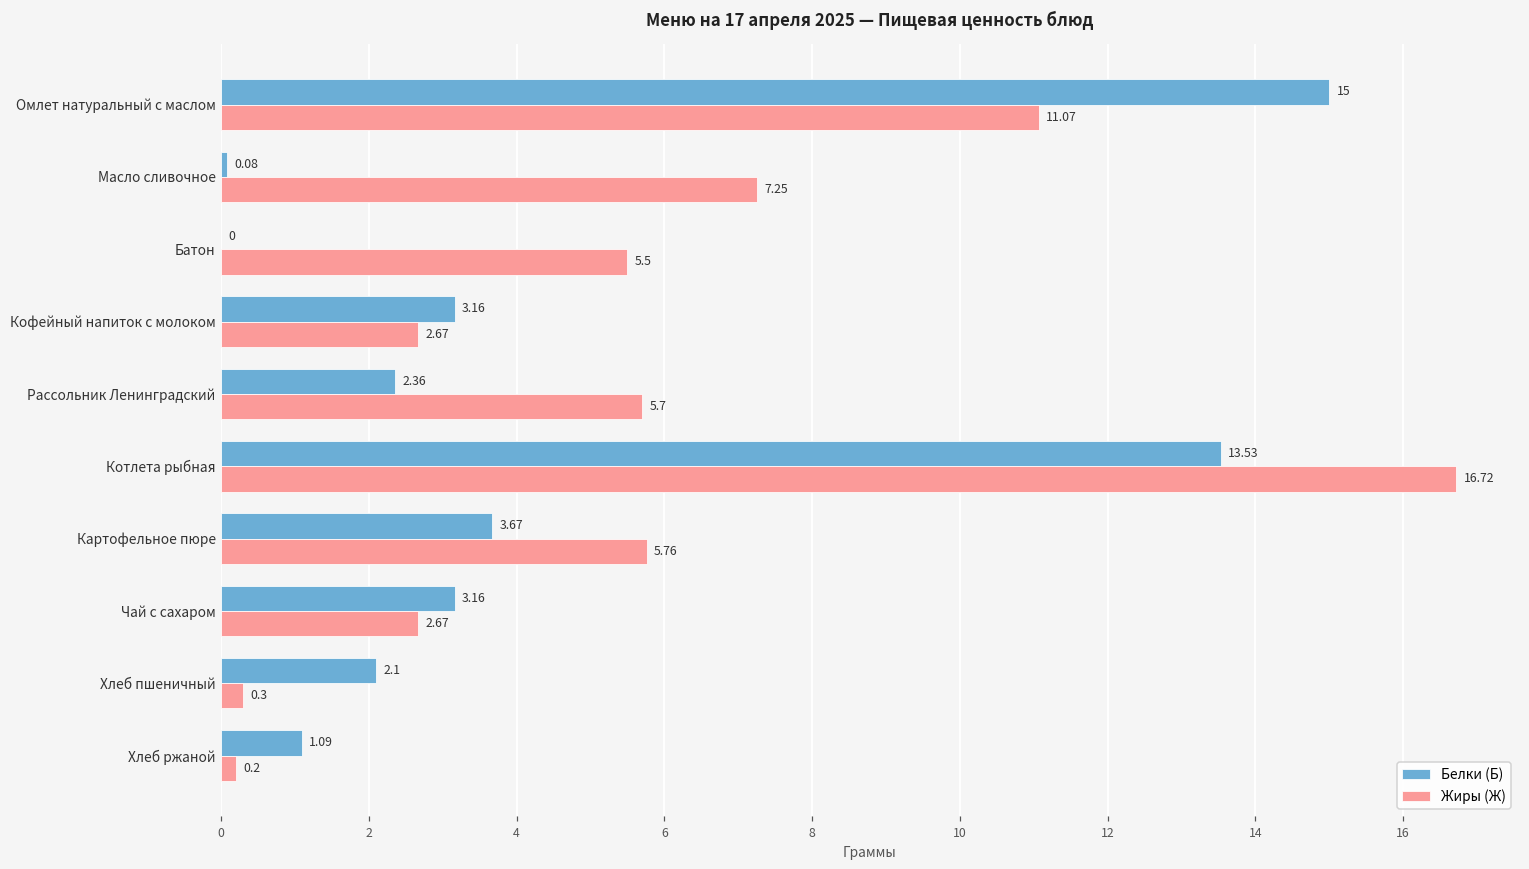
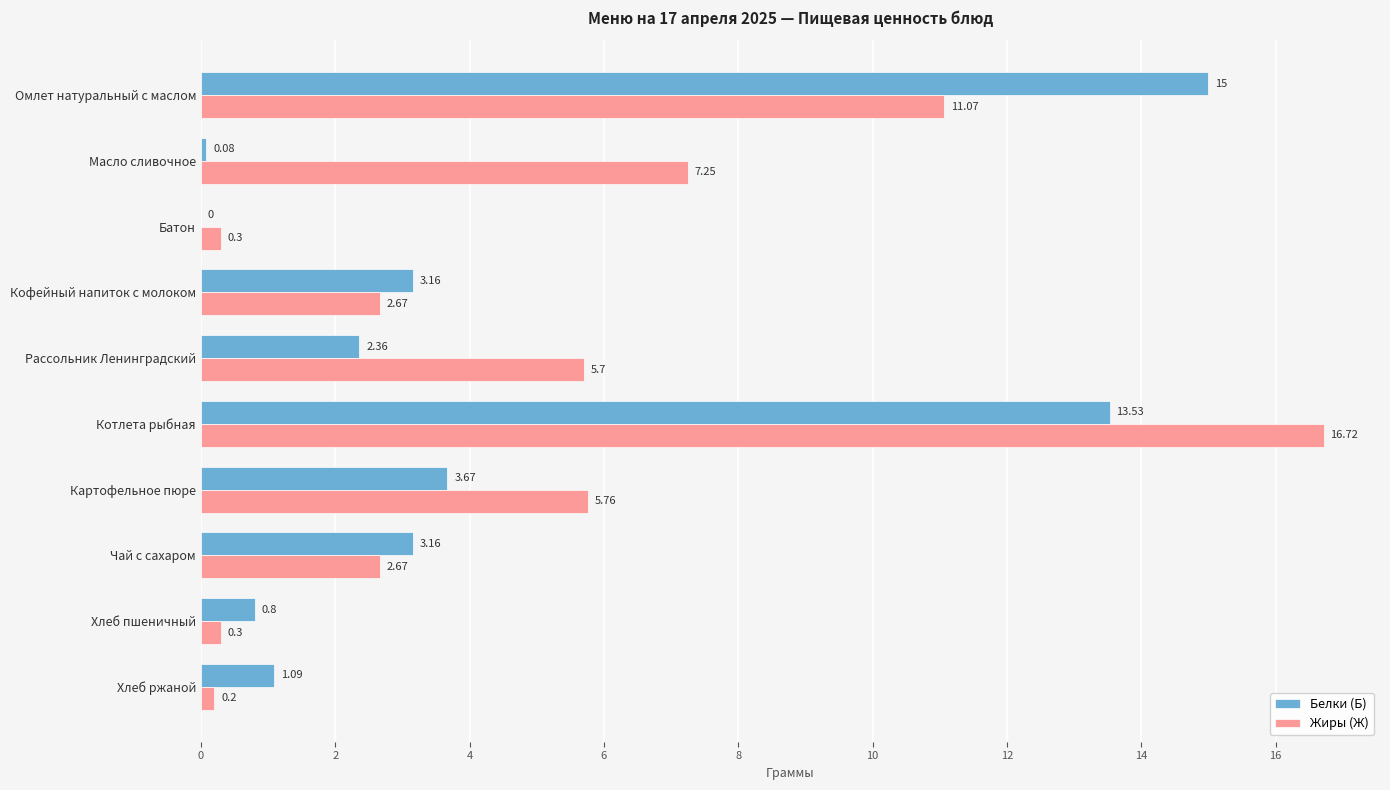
Жиры (Ж), Батон: 5.5 -> 0.3
Белки (Б), Хлеб пшеничный: 2.1 -> 0.8
